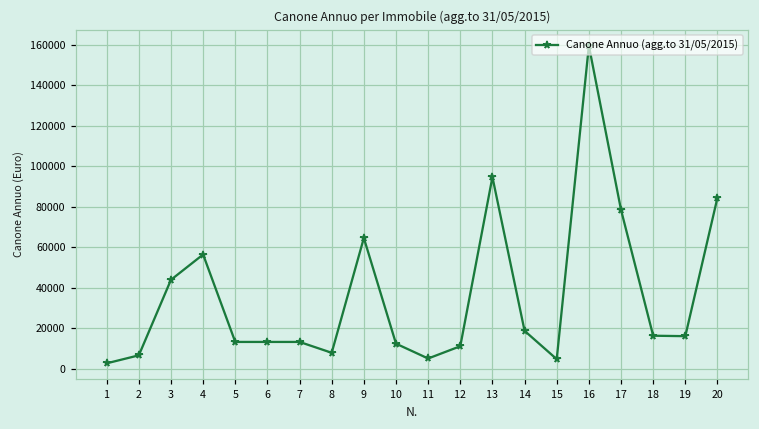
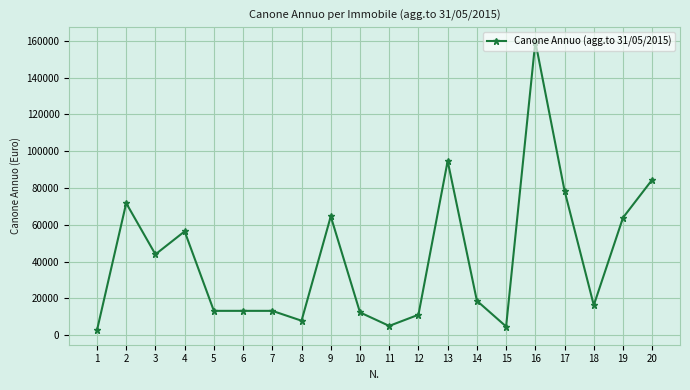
2: 7000 -> 72000
19: 16000 -> 64000
